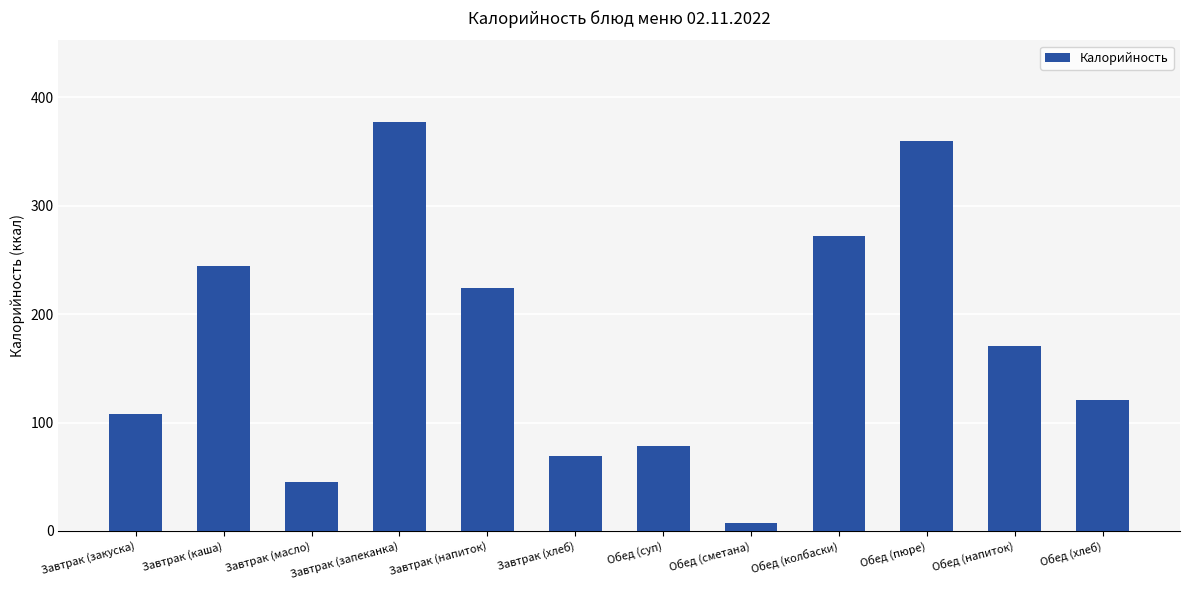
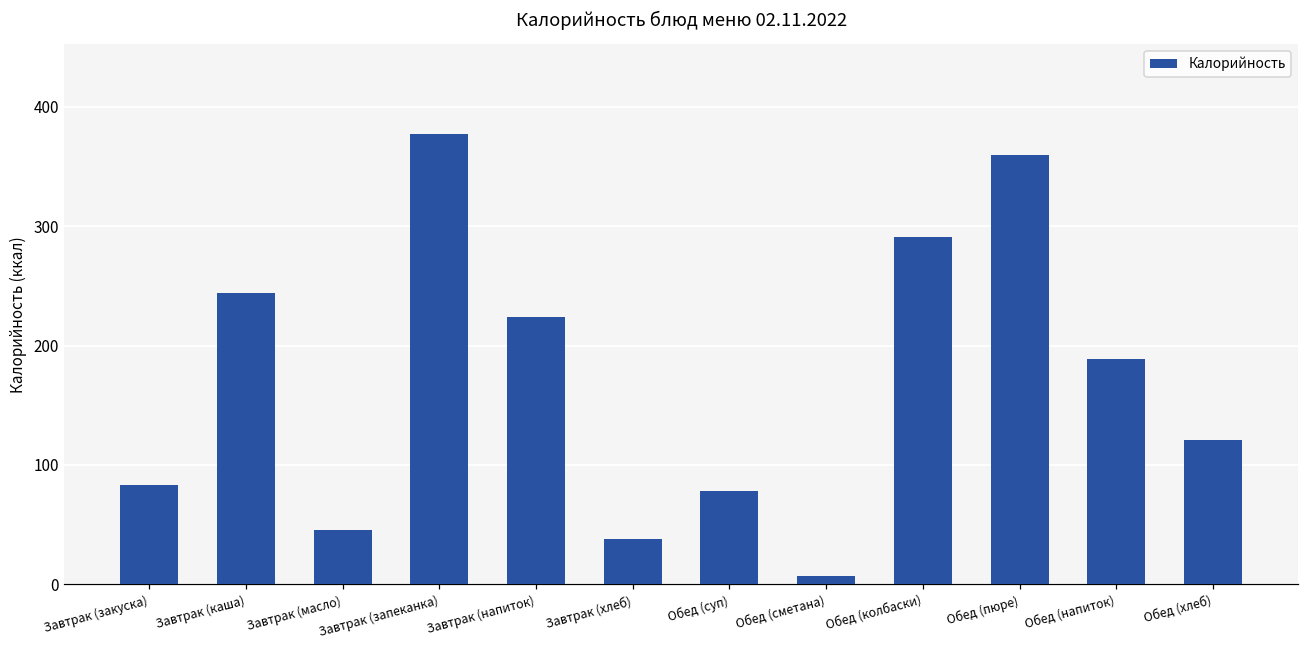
Завтрак (закуска): 108 -> 83
Завтрак (хлеб): 69 -> 38
Обед (колбаски): 272 -> 291
Обед (напиток): 171 -> 189
